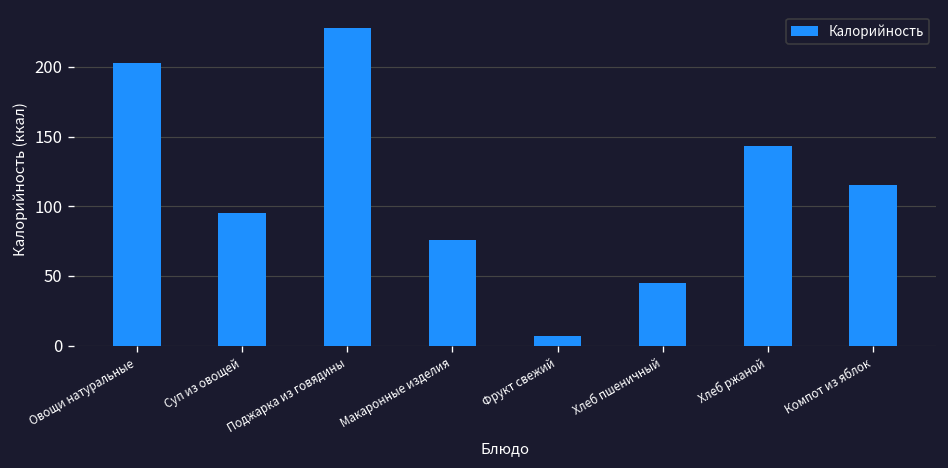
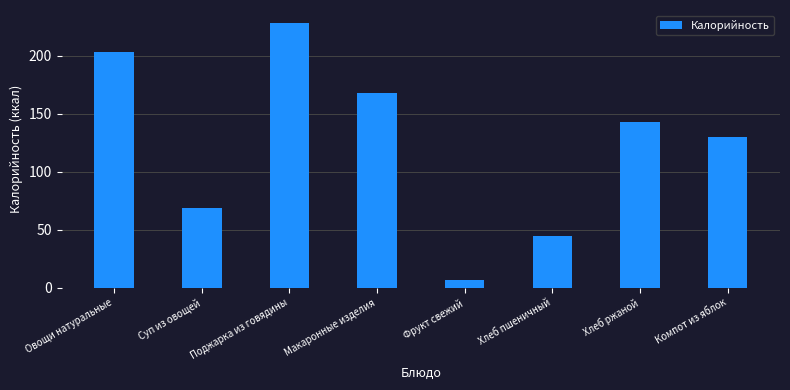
Суп из овощей: 95 -> 68
Макаронные изделия: 76 -> 168
Компот из яблок: 115 -> 130
